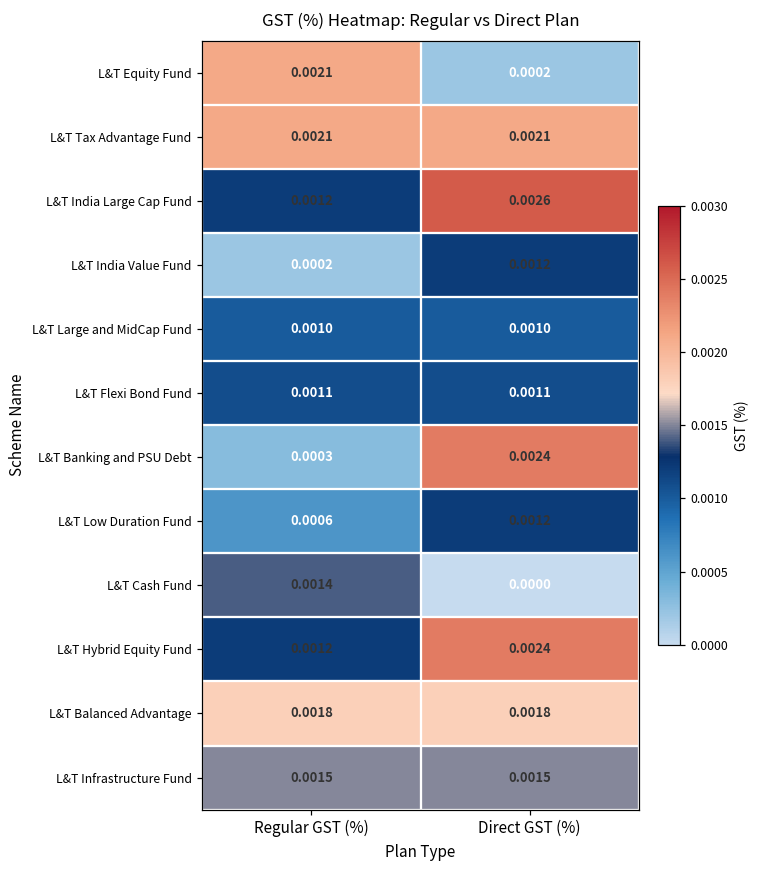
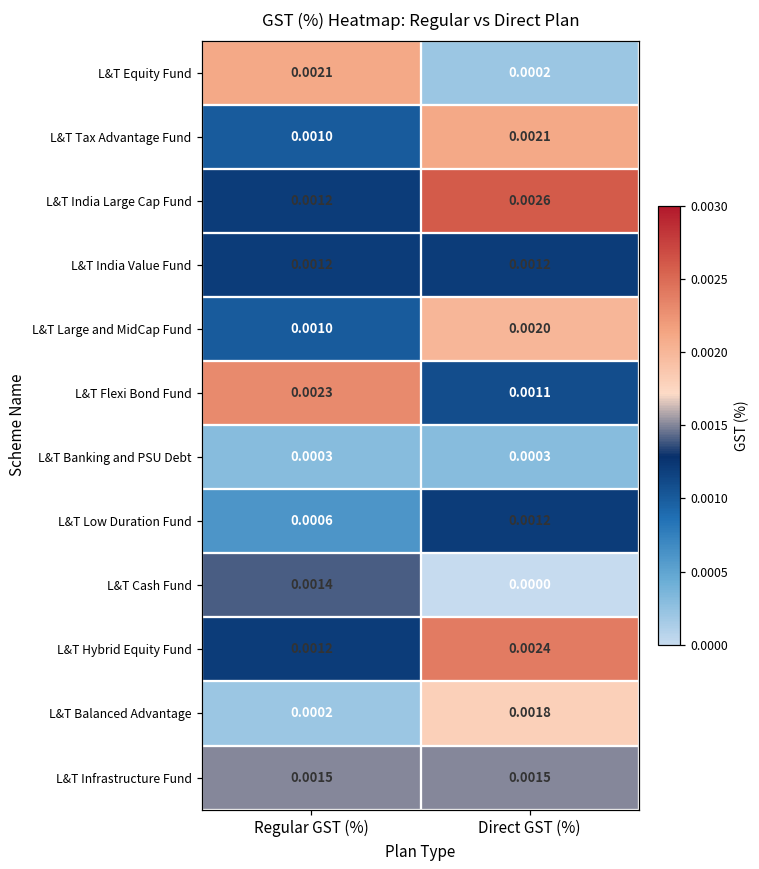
L&T Tax Advantage Fund, Regular GST (%): 0.0021 -> 0.0010
L&T India Value Fund, Regular GST (%): 0.0002 -> 0.0012
L&T Large and MidCap Fund, Direct GST (%): 0.0010 -> 0.0020
L&T Flexi Bond Fund, Regular GST (%): 0.0011 -> 0.0023
L&T Banking and PSU Debt, Direct GST (%): 0.0024 -> 0.0003
L&T Balanced Advantage, Regular GST (%): 0.0018 -> 0.0002
